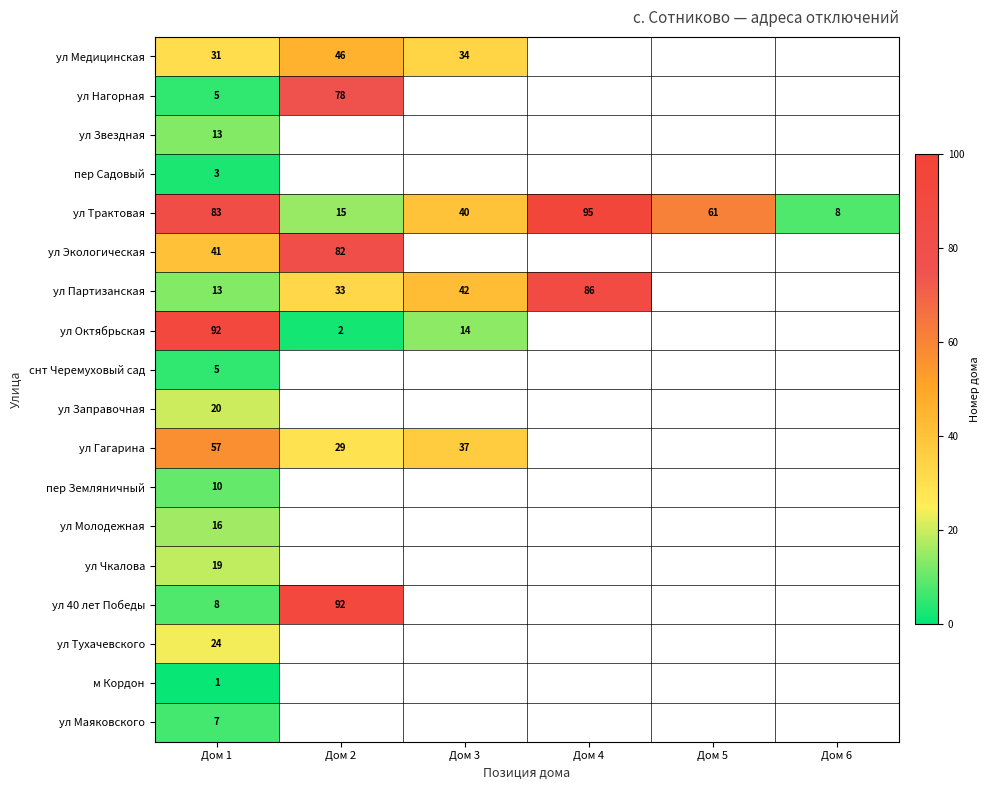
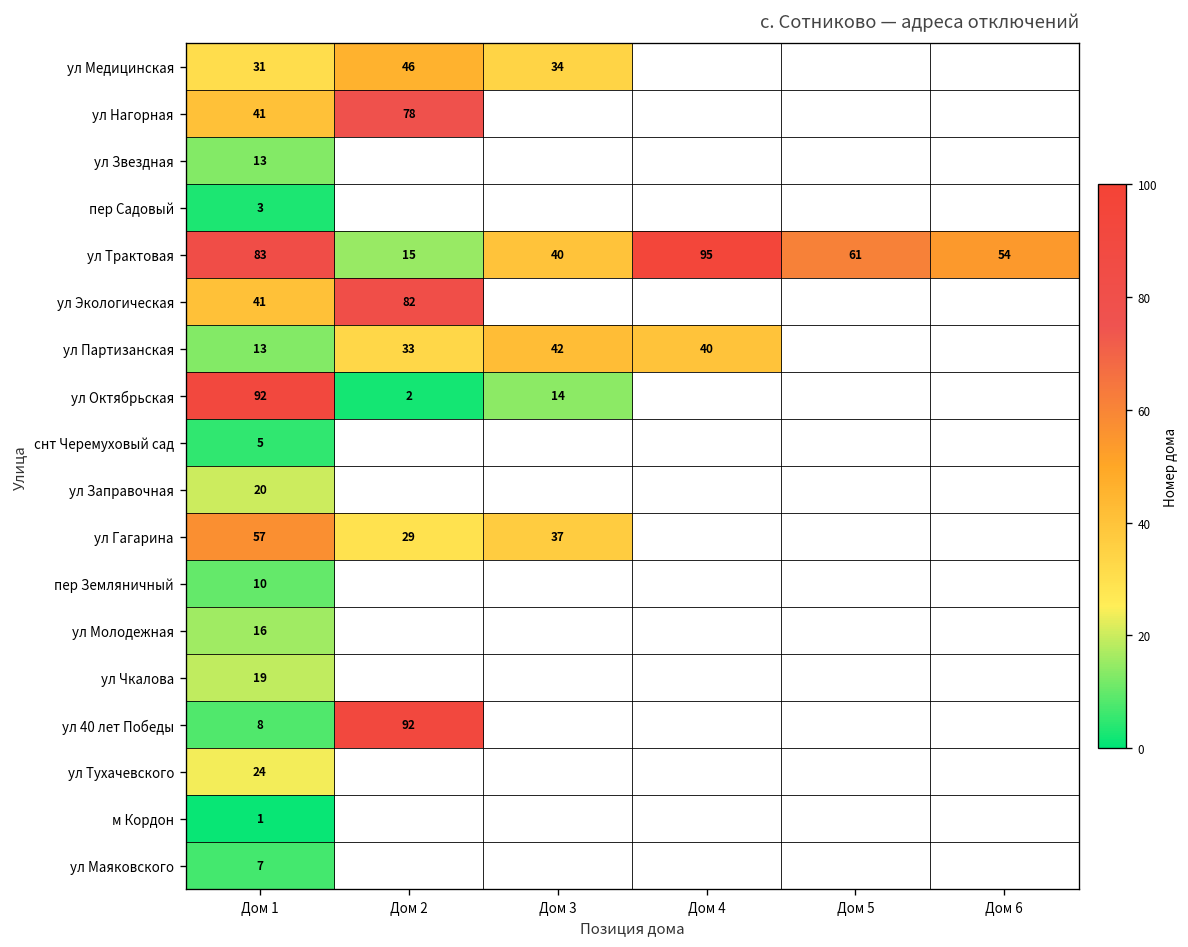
ул Нагорная, Дом 1: 5 -> 41
ул Трактовая, Дом 6: 8 -> 54
ул Партизанская, Дом 4: 86 -> 40
